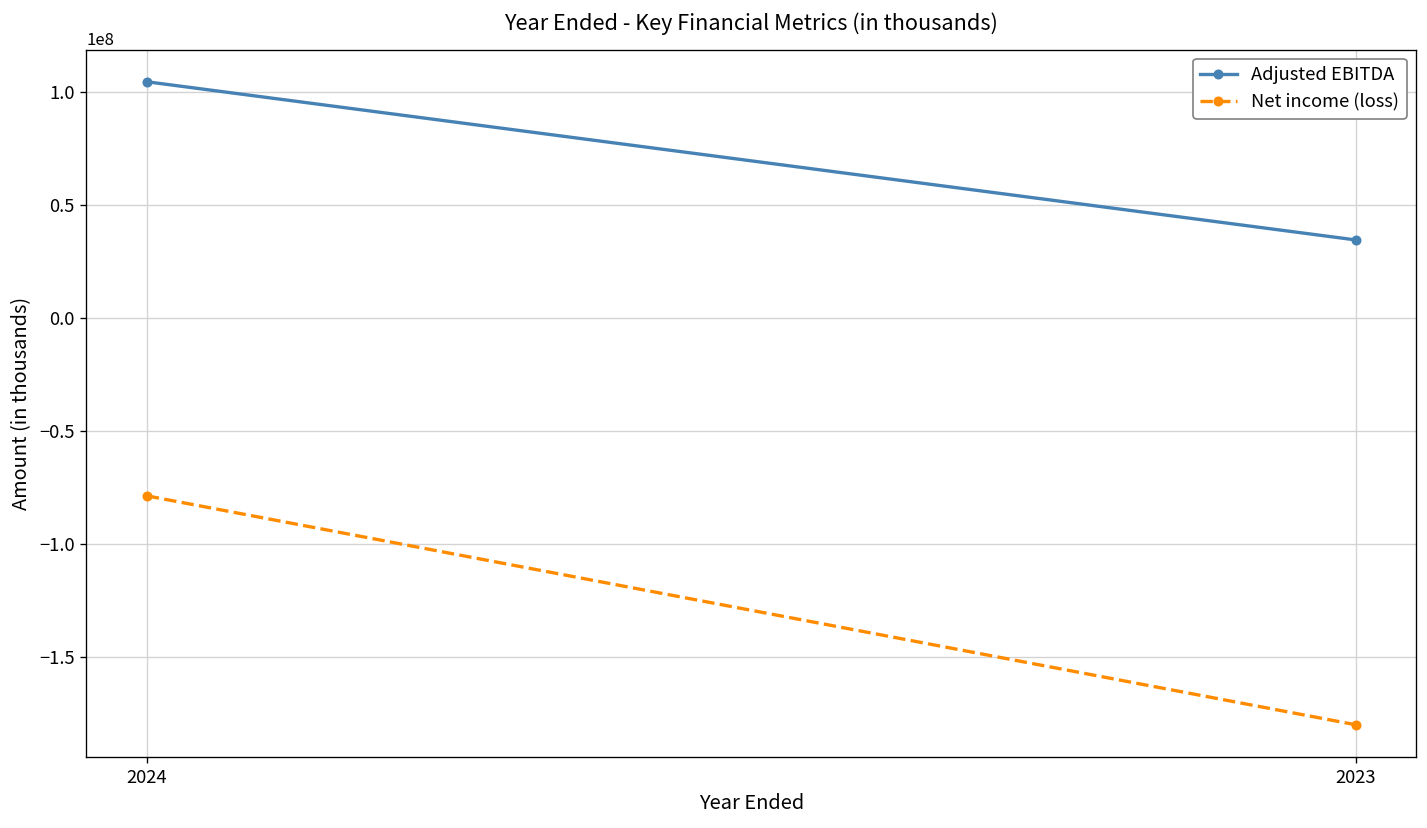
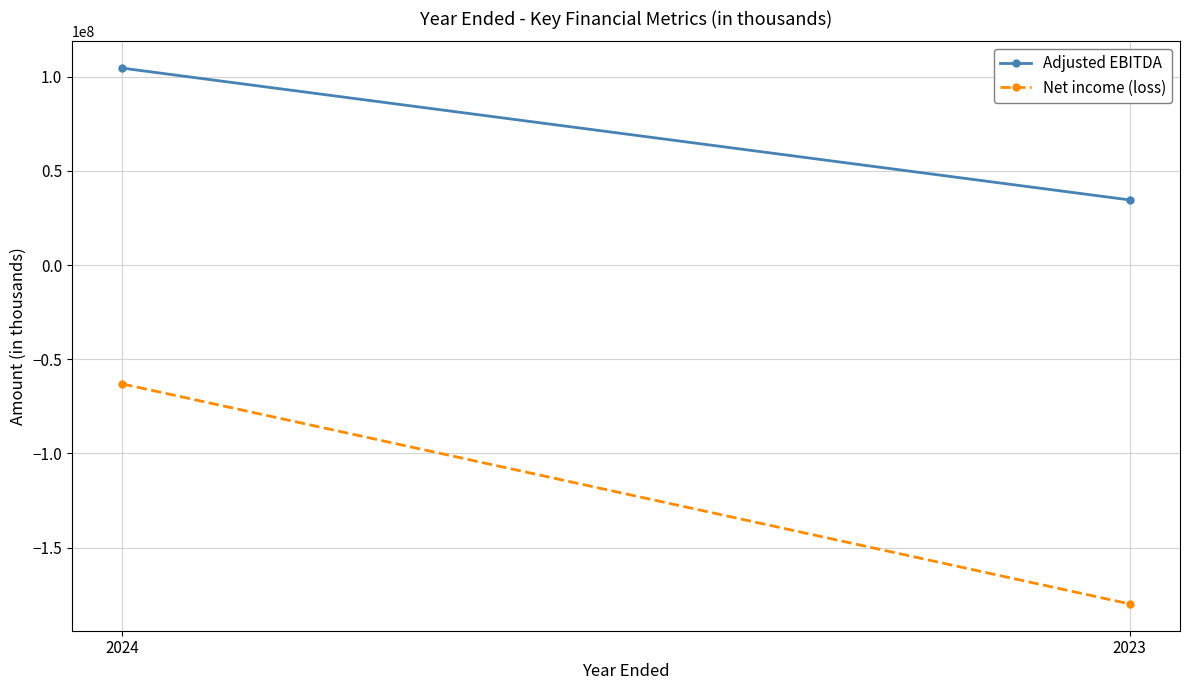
Net income (loss), 2024: -79000000 -> -63000000
